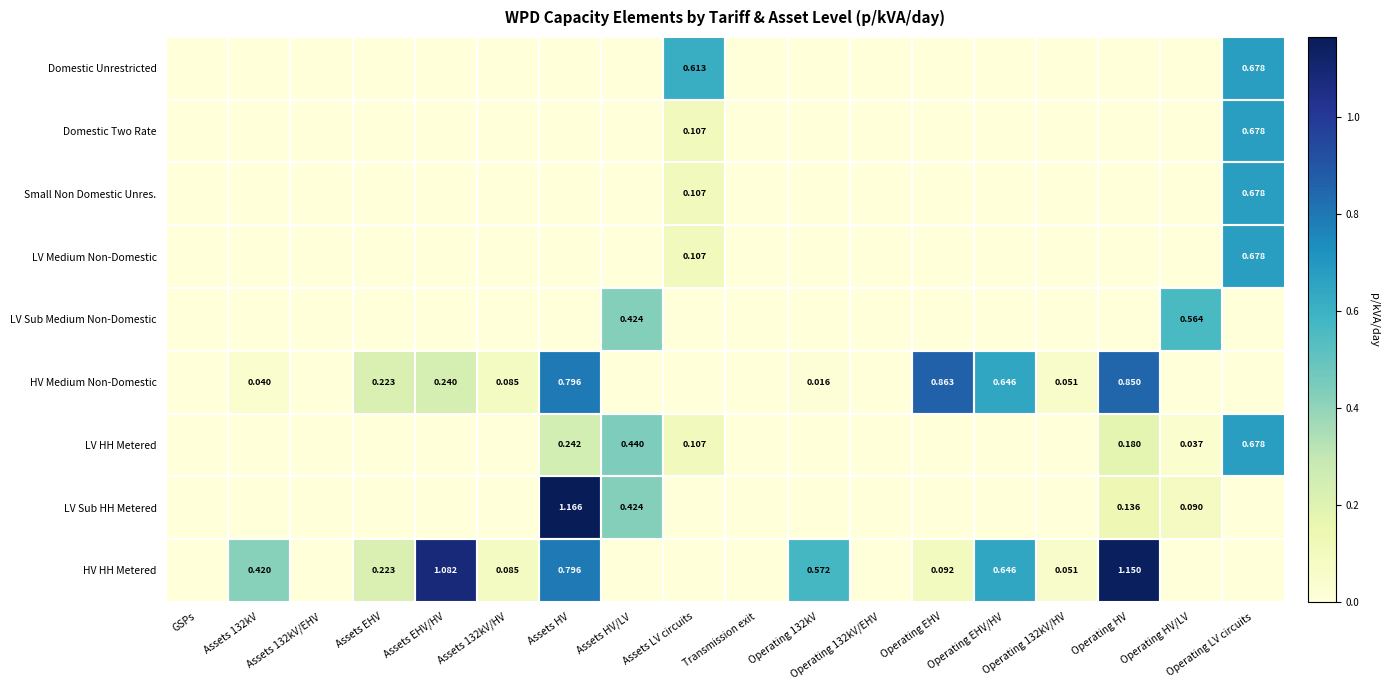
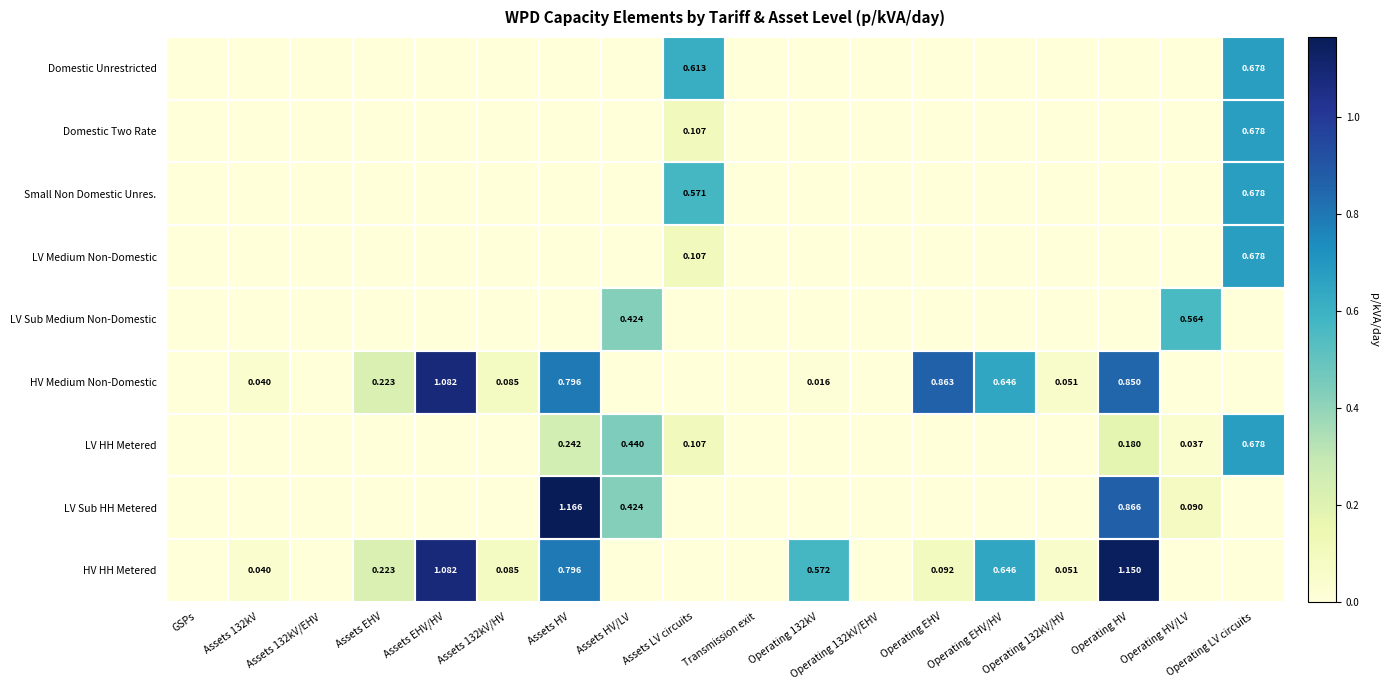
Small Non Domestic Unres., Assets LV circuits: 0.107 -> 0.571
HV Medium Non-Domestic, Assets EHV/HV: 0.240 -> 1.082
LV Sub HH Metered, Operating HV: 0.136 -> 0.866
HV HH Metered, Assets 132kV: 0.420 -> 0.040
